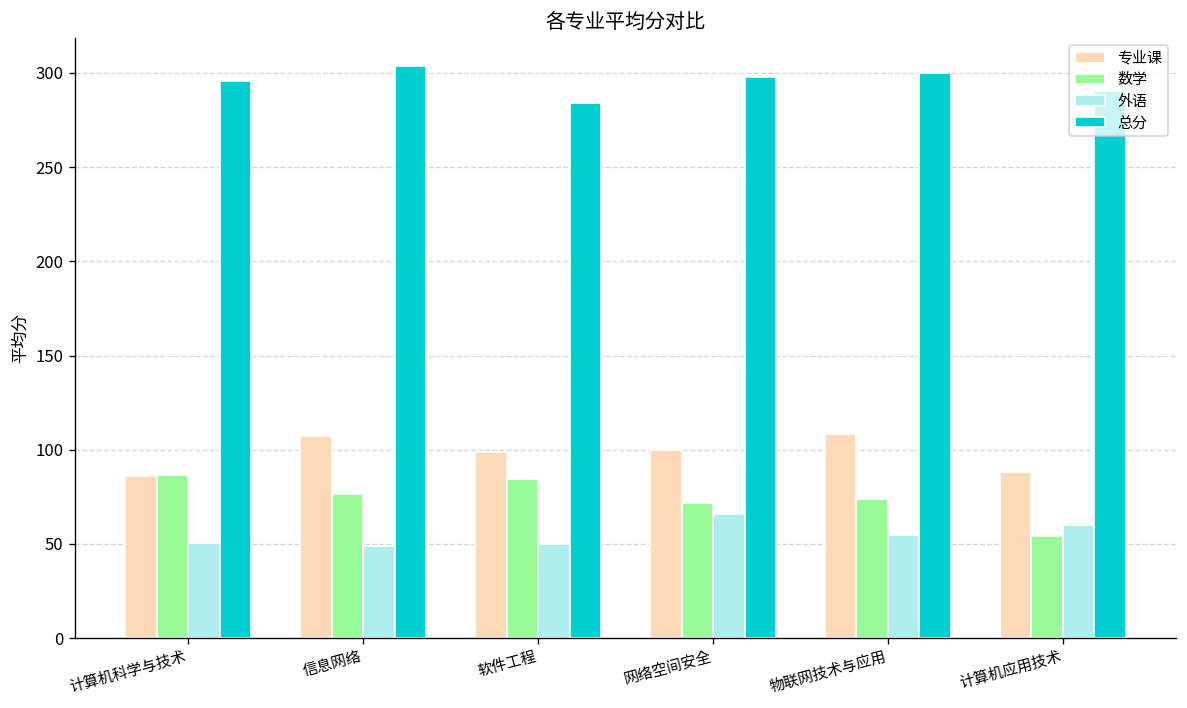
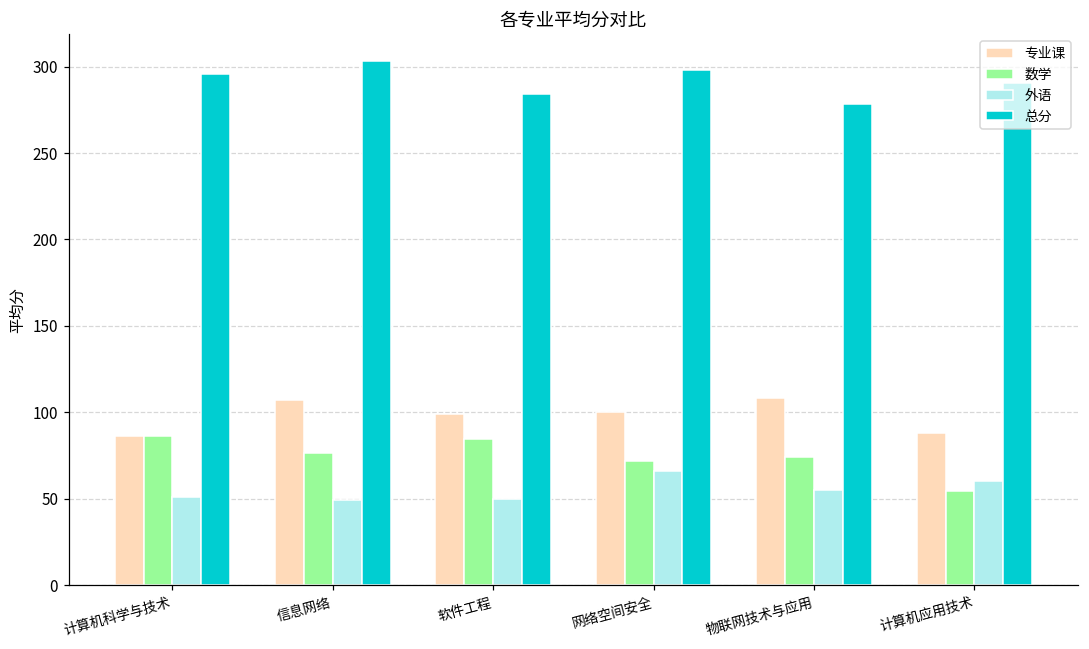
总分, 物联网技术与应用: 300 -> 279
